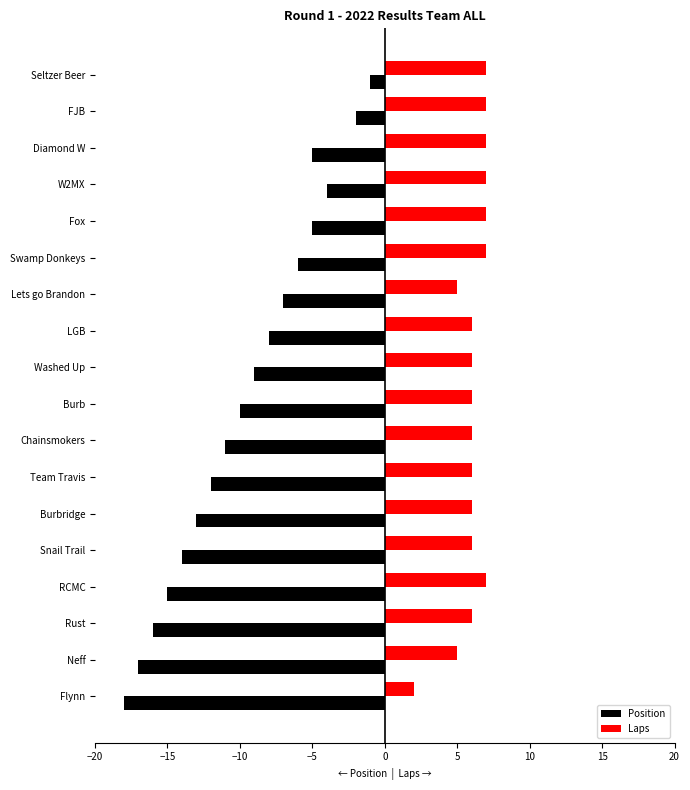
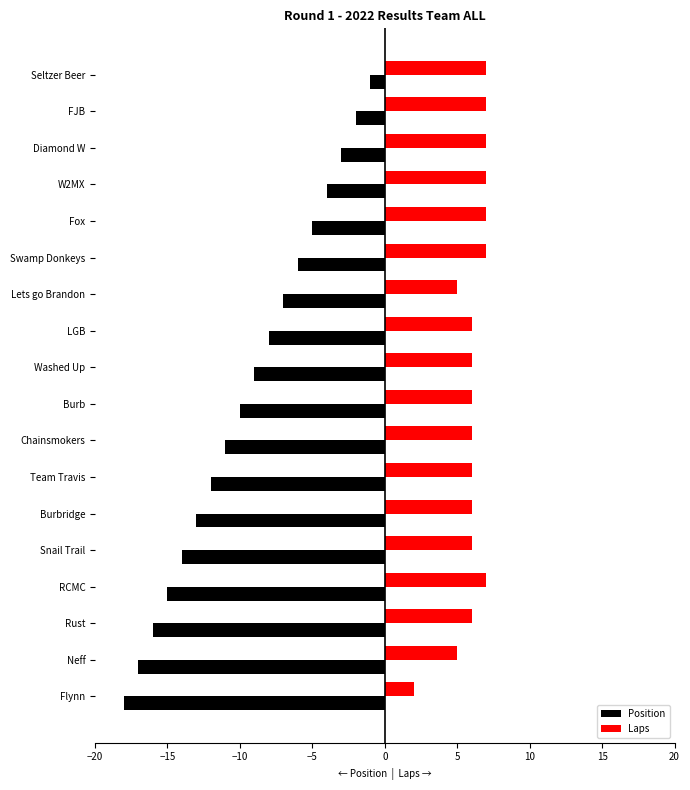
Position, Diamond W: -5.0 -> -3.0
